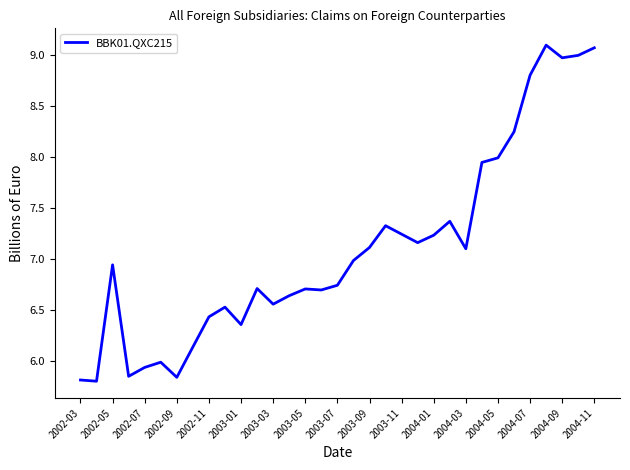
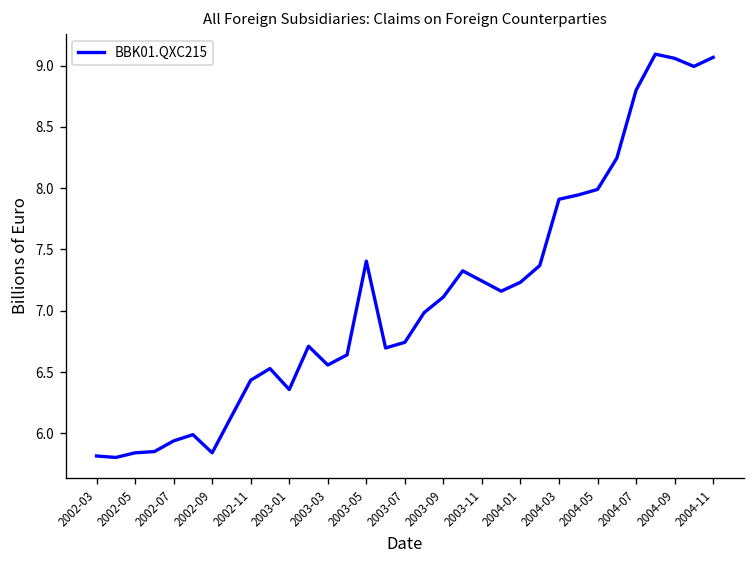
2002-05: 6.94 -> 5.84
2003-05: 6.71 -> 7.41
2004-03: 7.10 -> 7.91
2004-09: 8.97 -> 9.06
